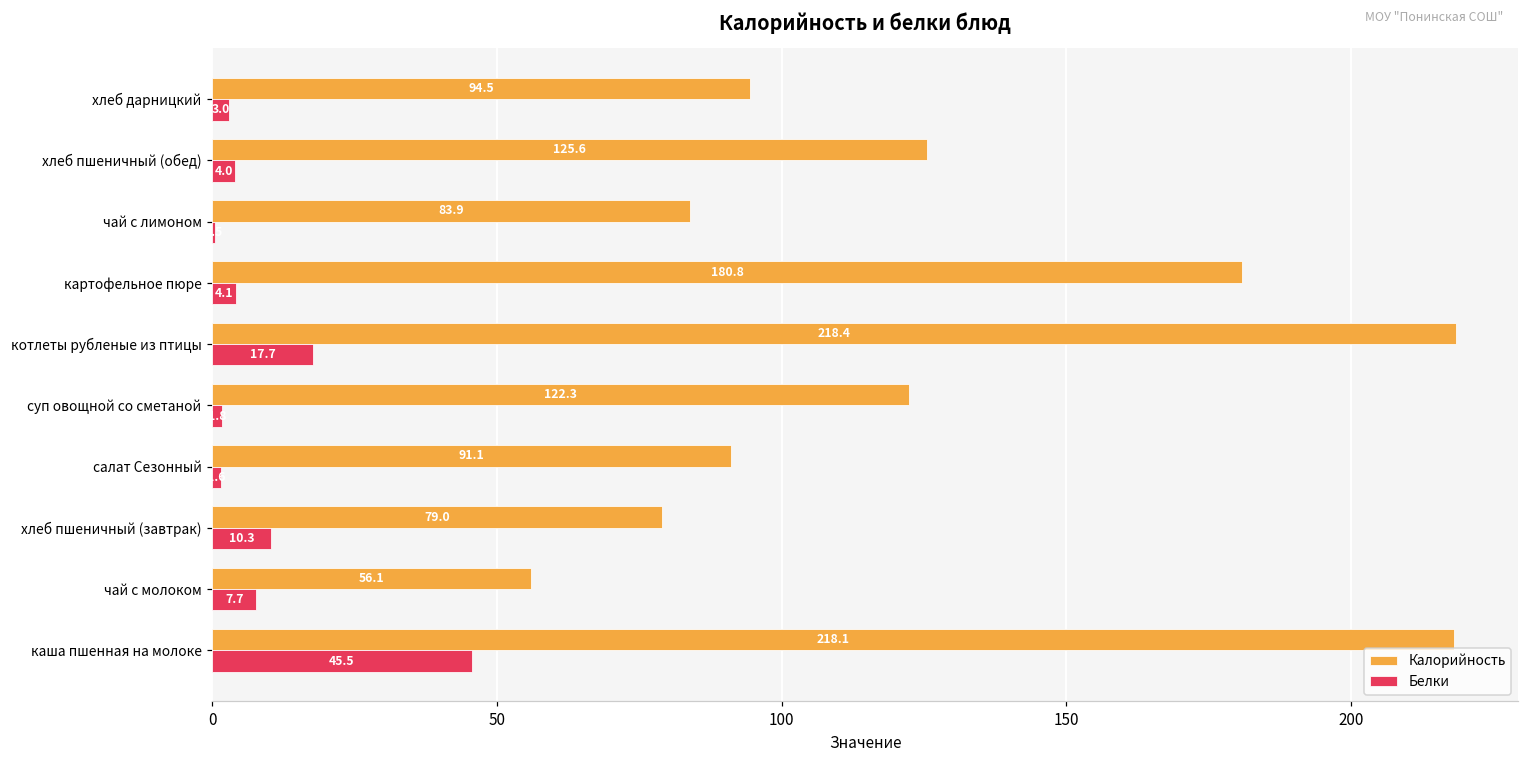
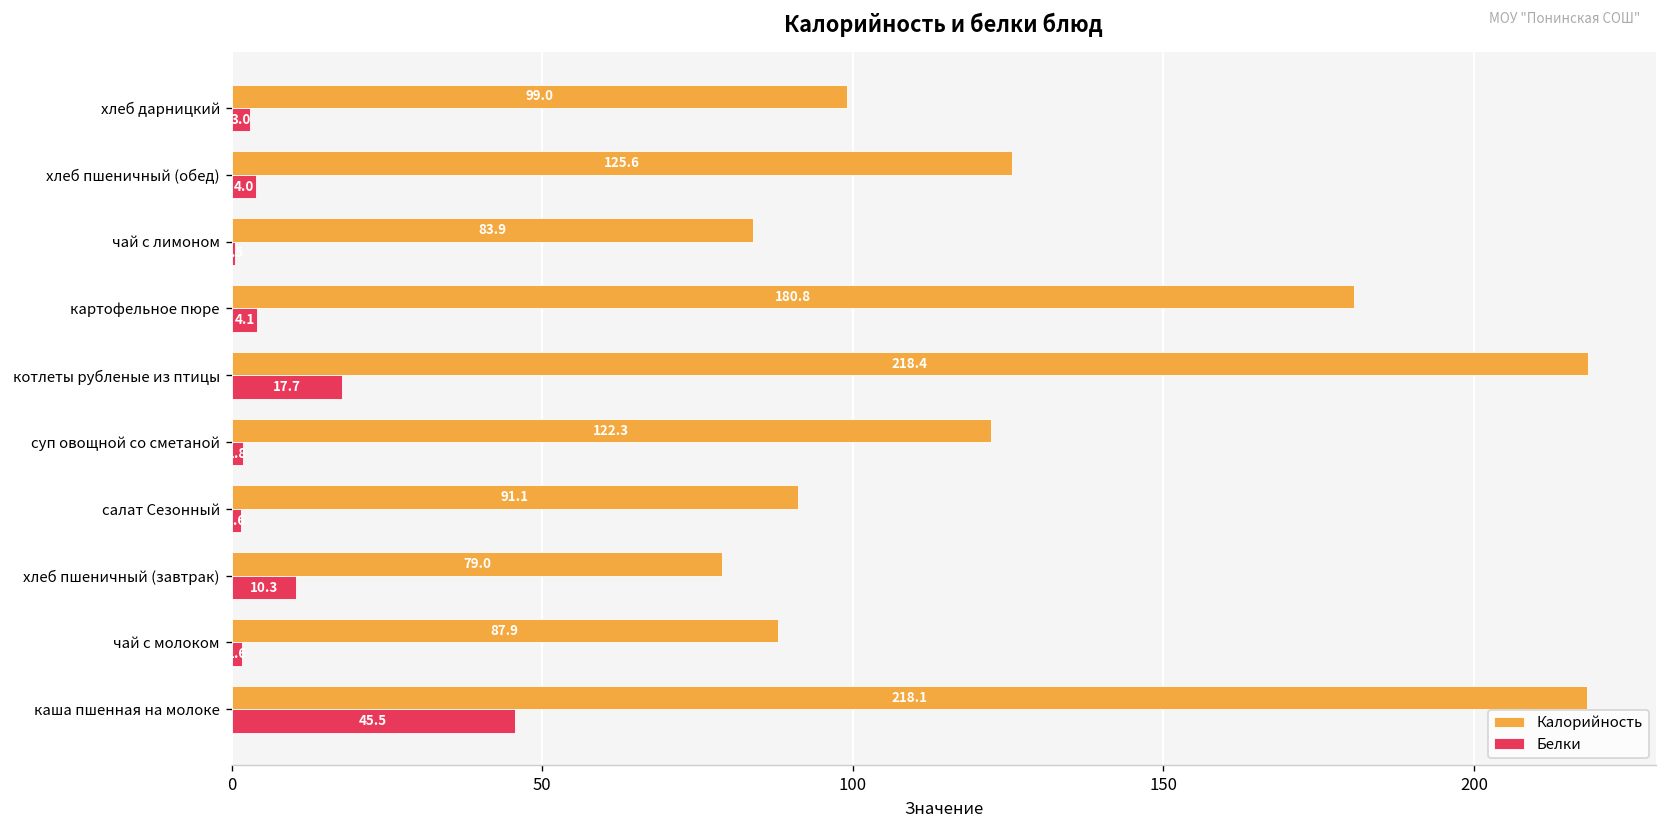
Калорийность, хлеб дарницкий: 94.5 -> 99.0
Калорийность, чай с молоком: 56.1 -> 87.9
Белки, чай с молоком: 8 -> 2
